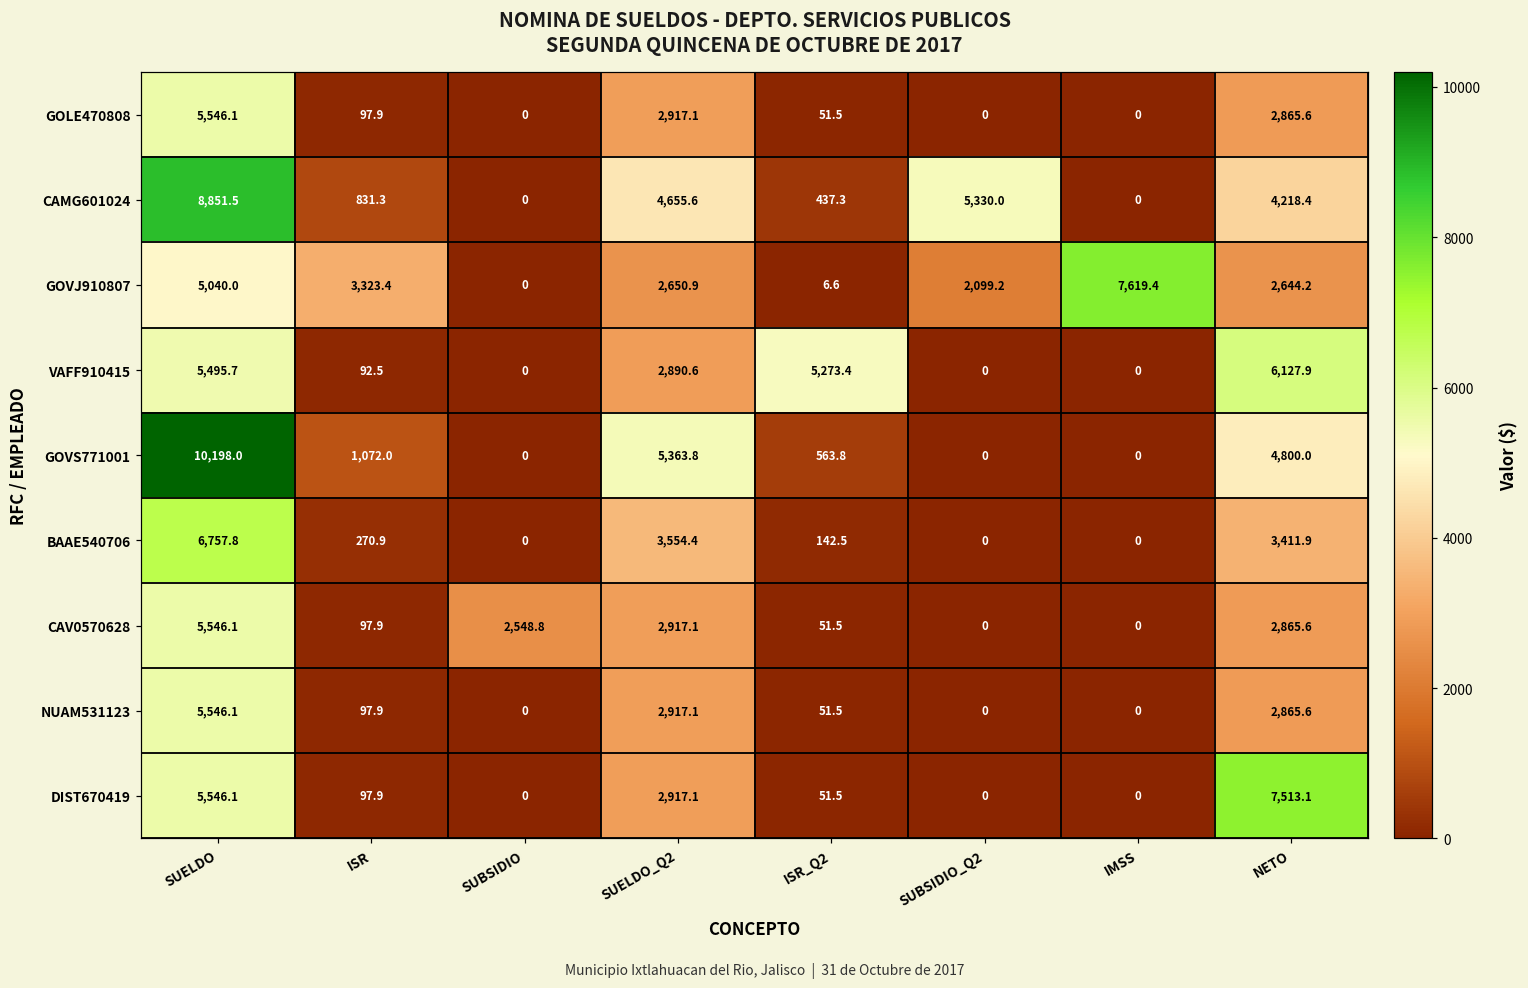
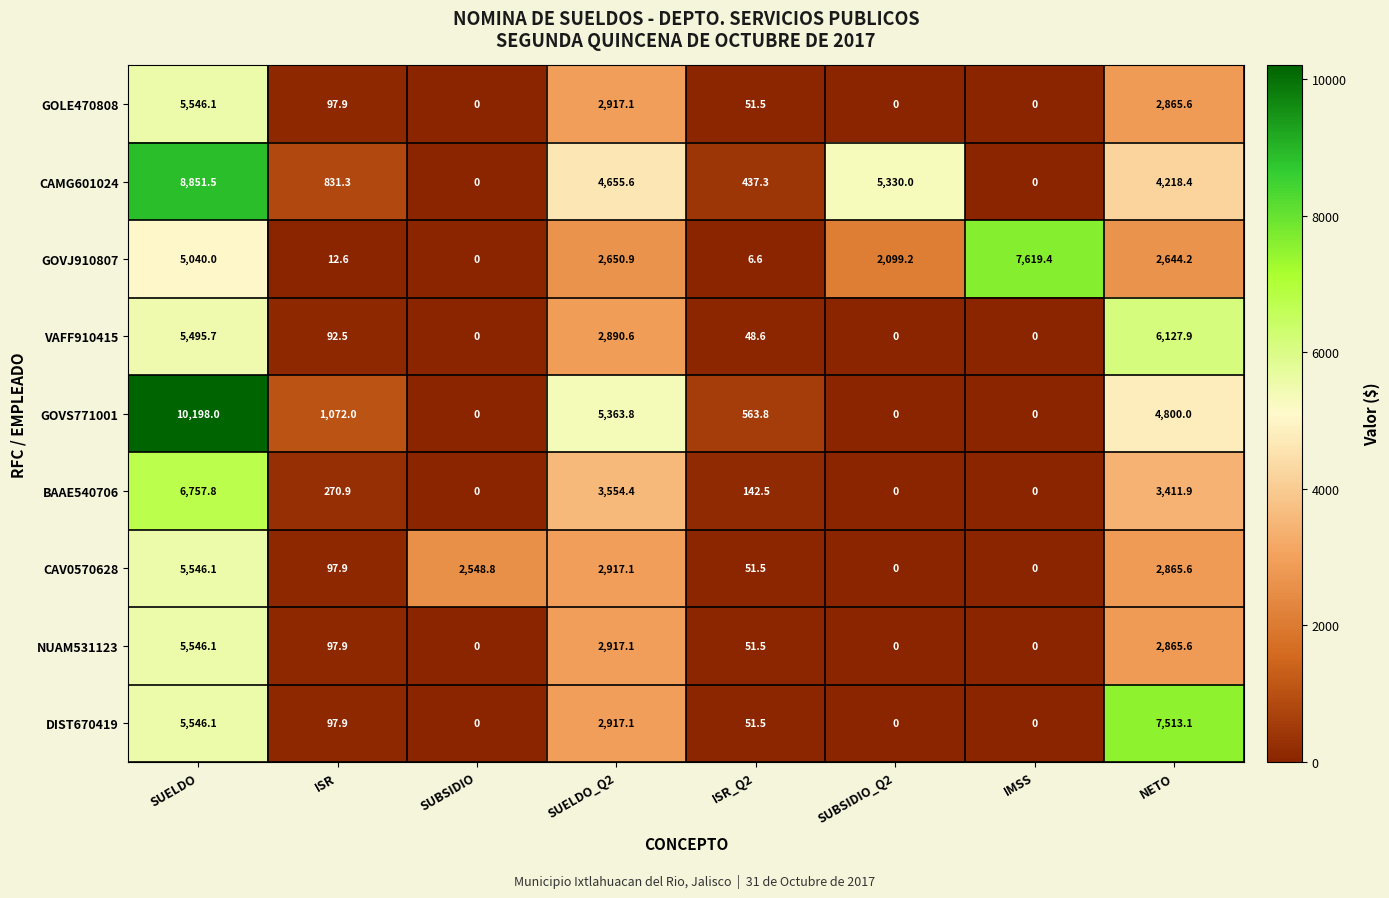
GOVJ910807, ISR: 3,323.4 -> 12.6
VAFF910415, ISR_Q2: 5,273.4 -> 48.6
